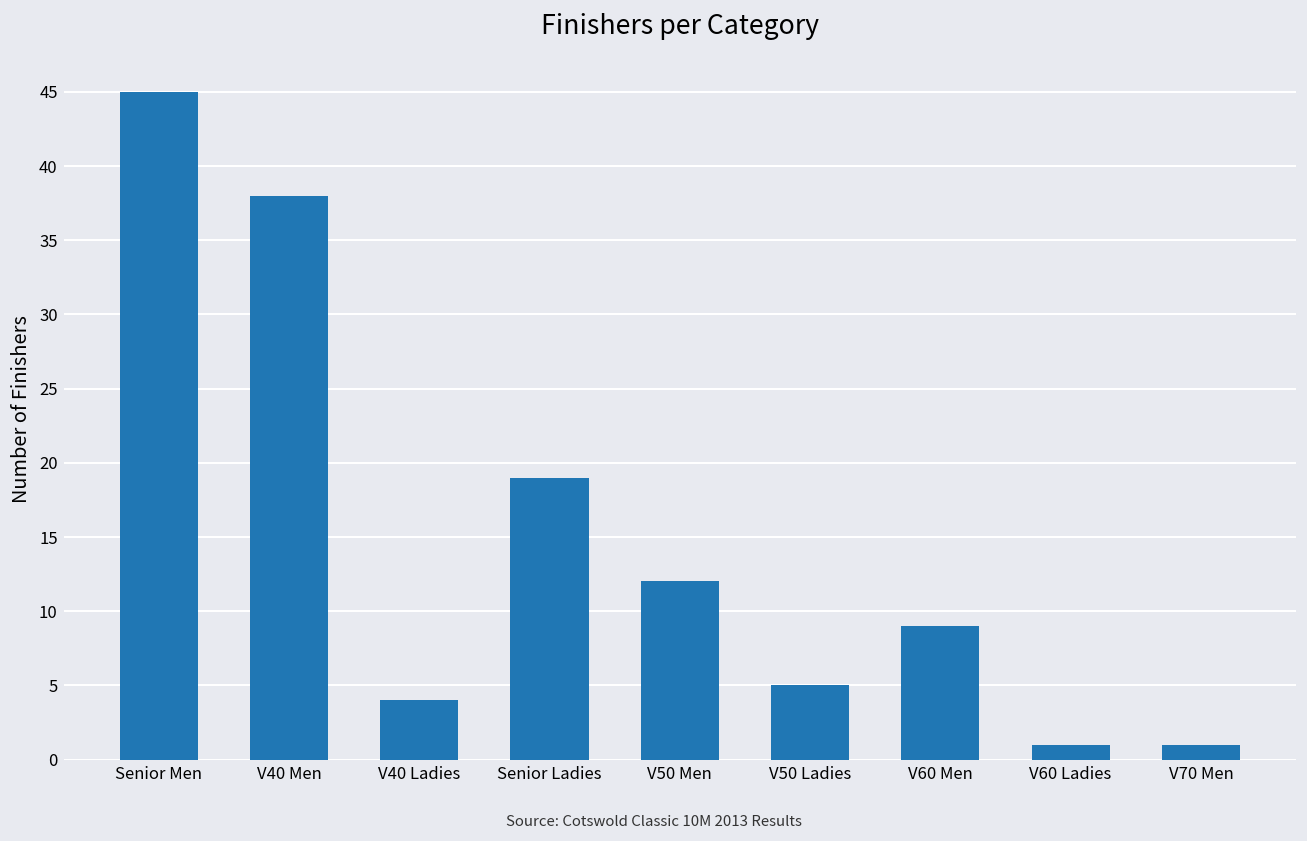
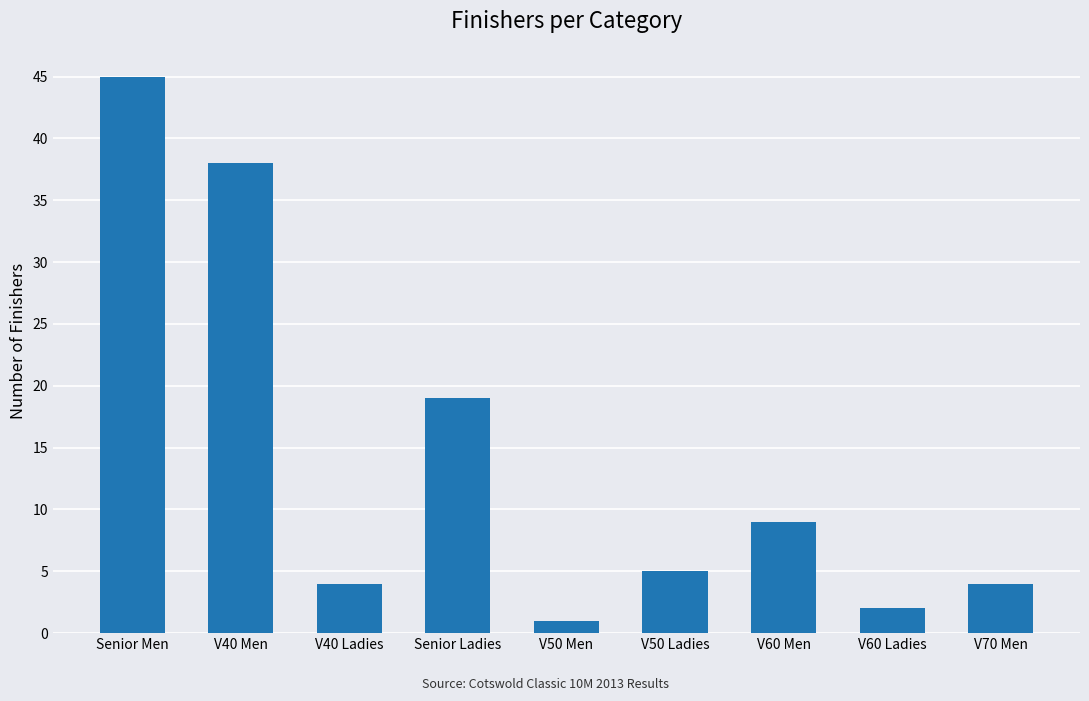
V50 Men: 12 -> 1
V60 Ladies: 1 -> 2
V70 Men: 1 -> 4
